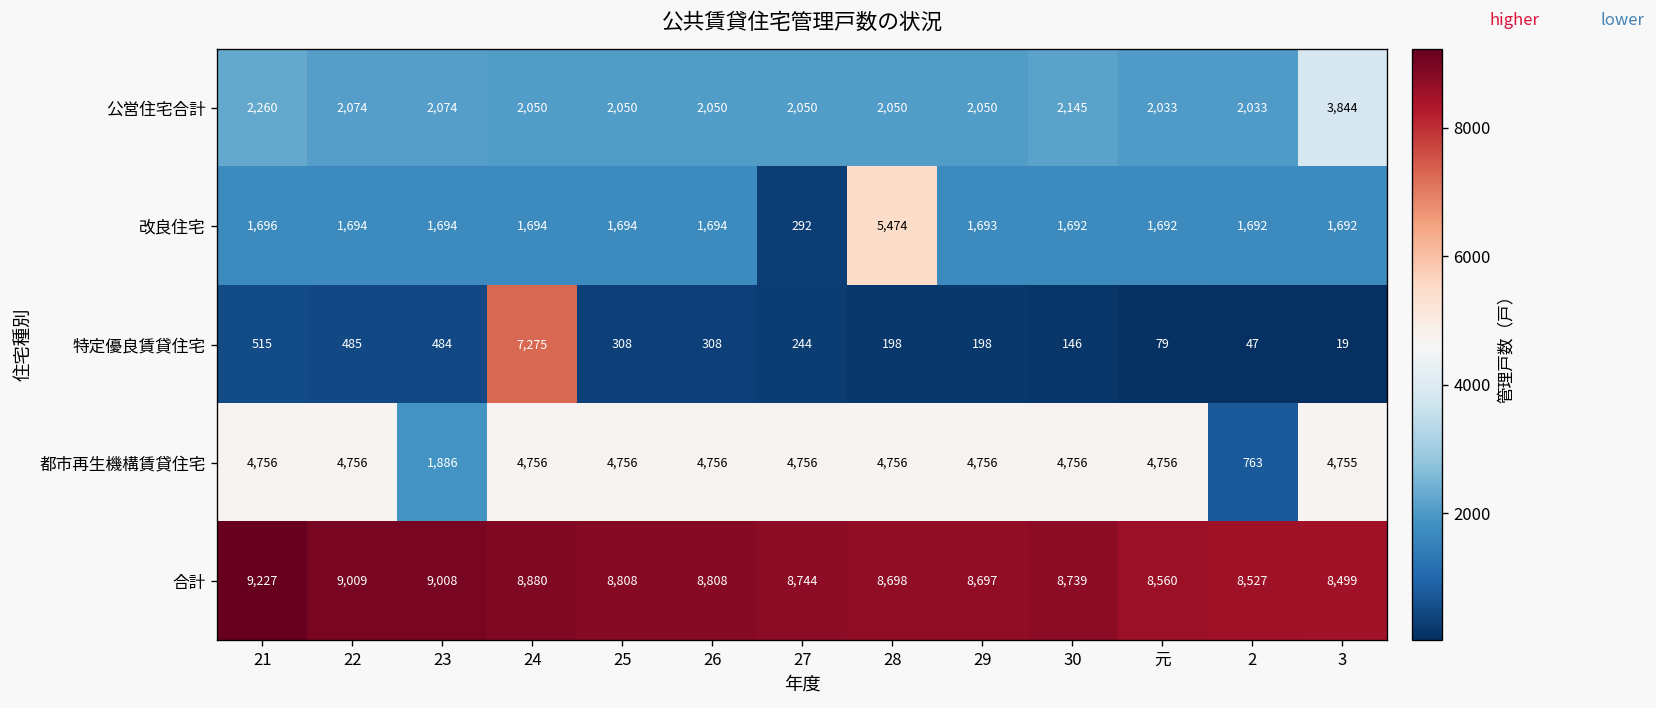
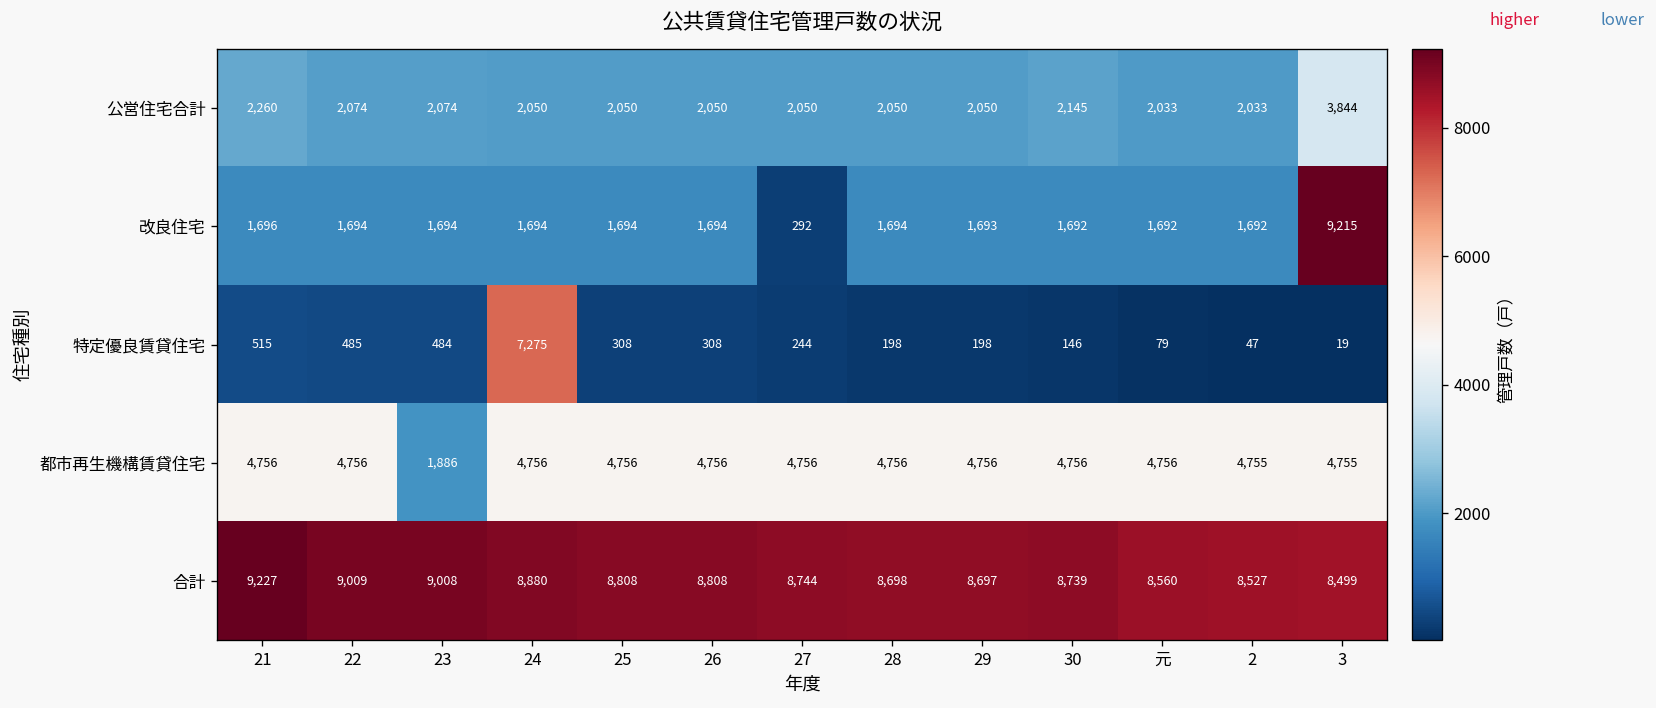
改良住宅, 28: 5,474 -> 1,694
改良住宅, 3: 1,692 -> 9,215
都市再生機構賃貸住宅, 2: 763 -> 4,755
